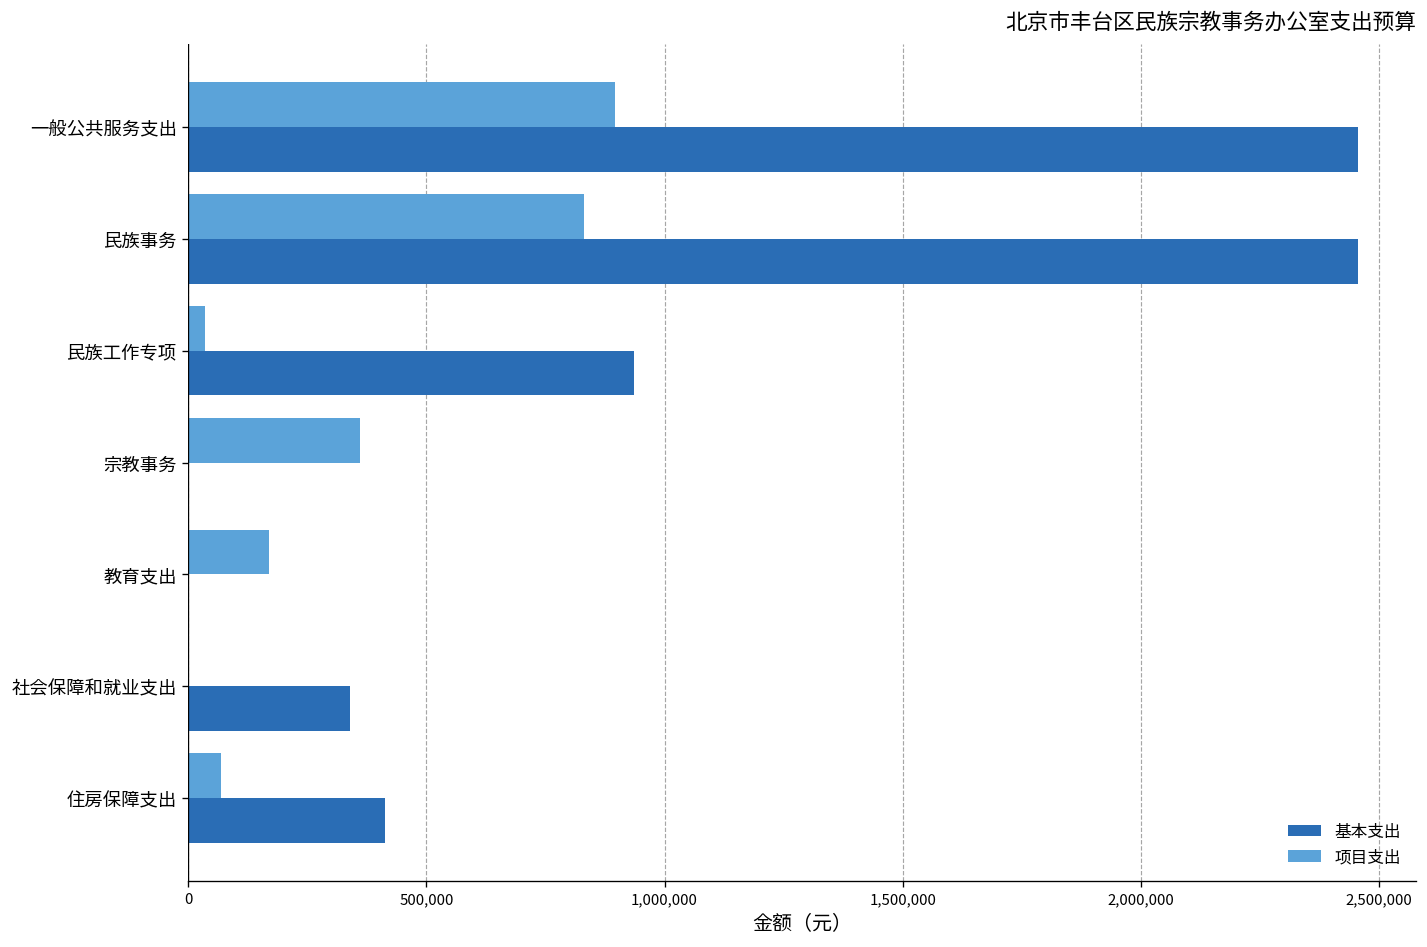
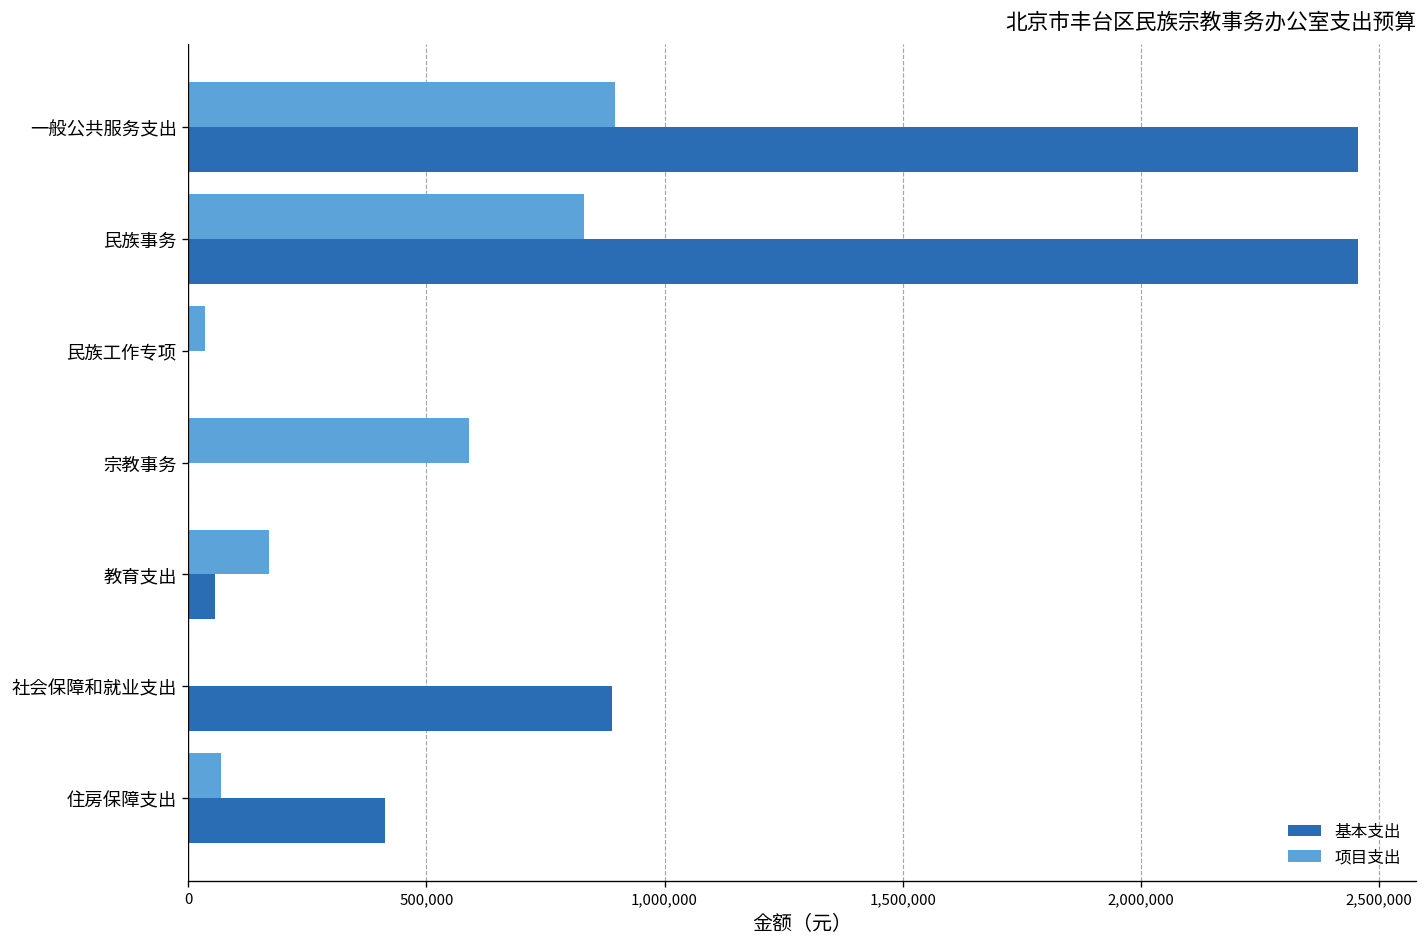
基本支出, 民族工作专项: 940,000 -> 0
项目支出, 宗教事务: 360,000 -> 590,000
基本支出, 教育支出: 0 -> 60,000
基本支出, 社会保障和就业支出: 340,000 -> 890,000
